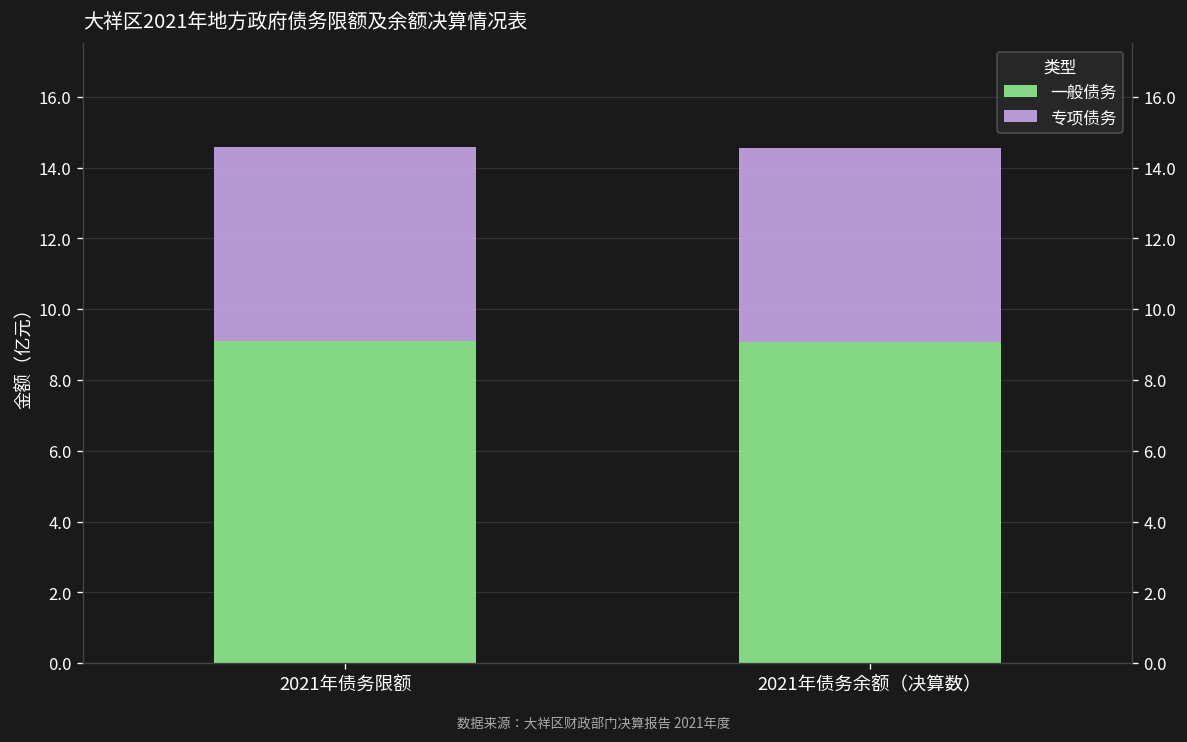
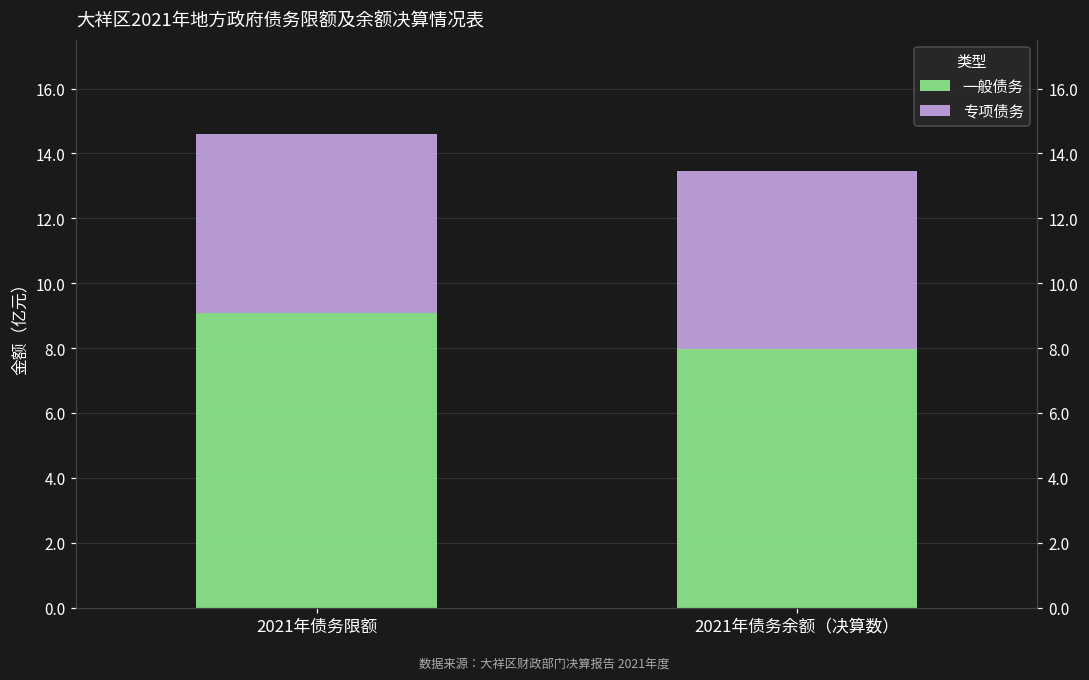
一般债务, 2021年债务余额（决算数）: 9.1 -> 8.0
